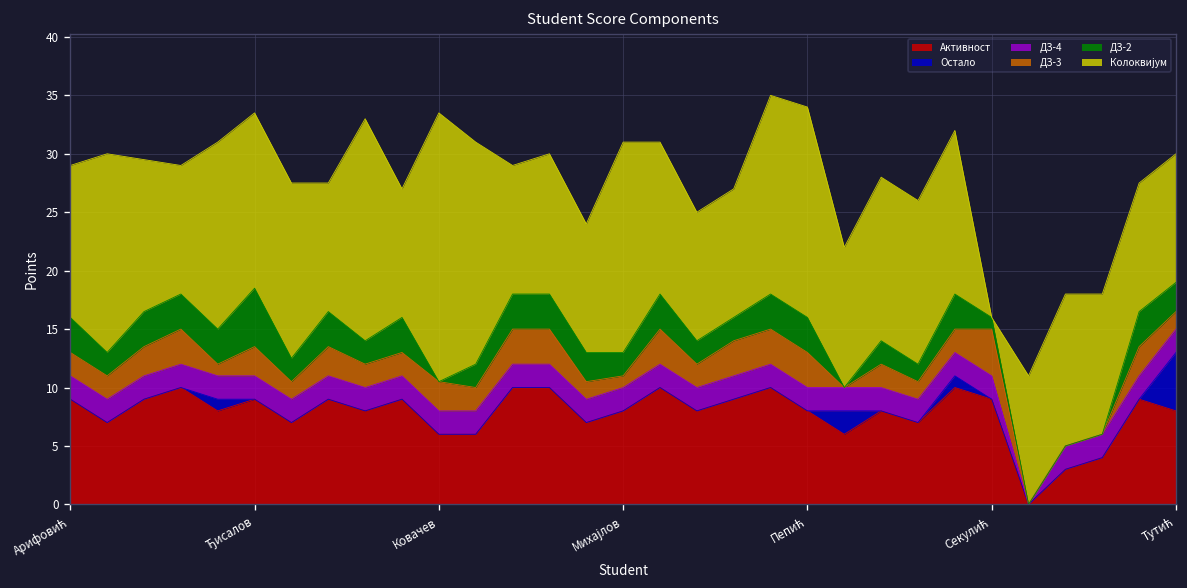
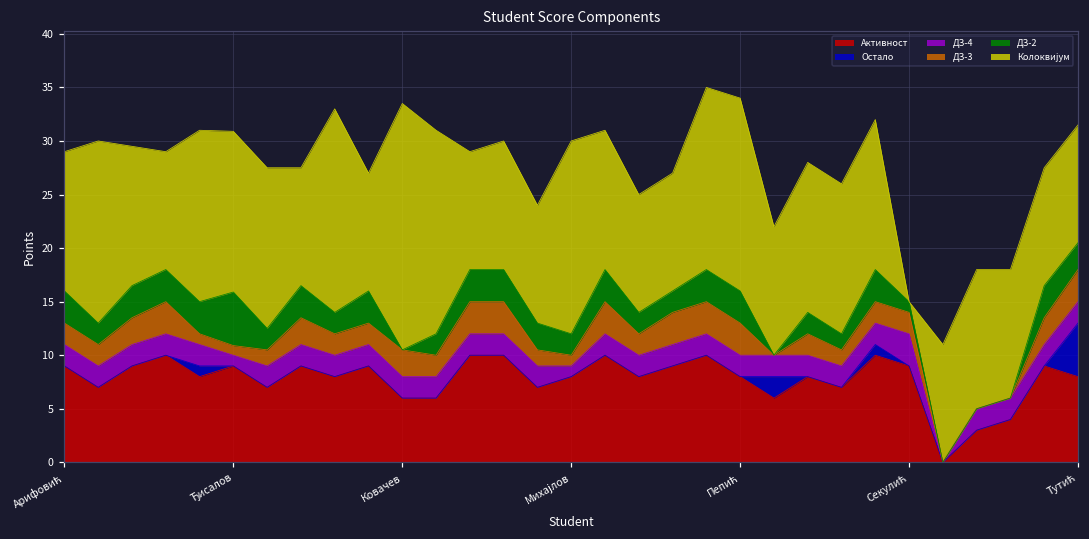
ДЗ-4, Ђисалов: 2 -> 1
ДЗ-3, Ђисалов: 3 -> 1
ДЗ-4, Михајлов: 2 -> 1
ДЗ-4, Секулић: 2 -> 3
ДЗ-3, Секулић: 4 -> 2
ДЗ-3, Тутић: 2 -> 3
